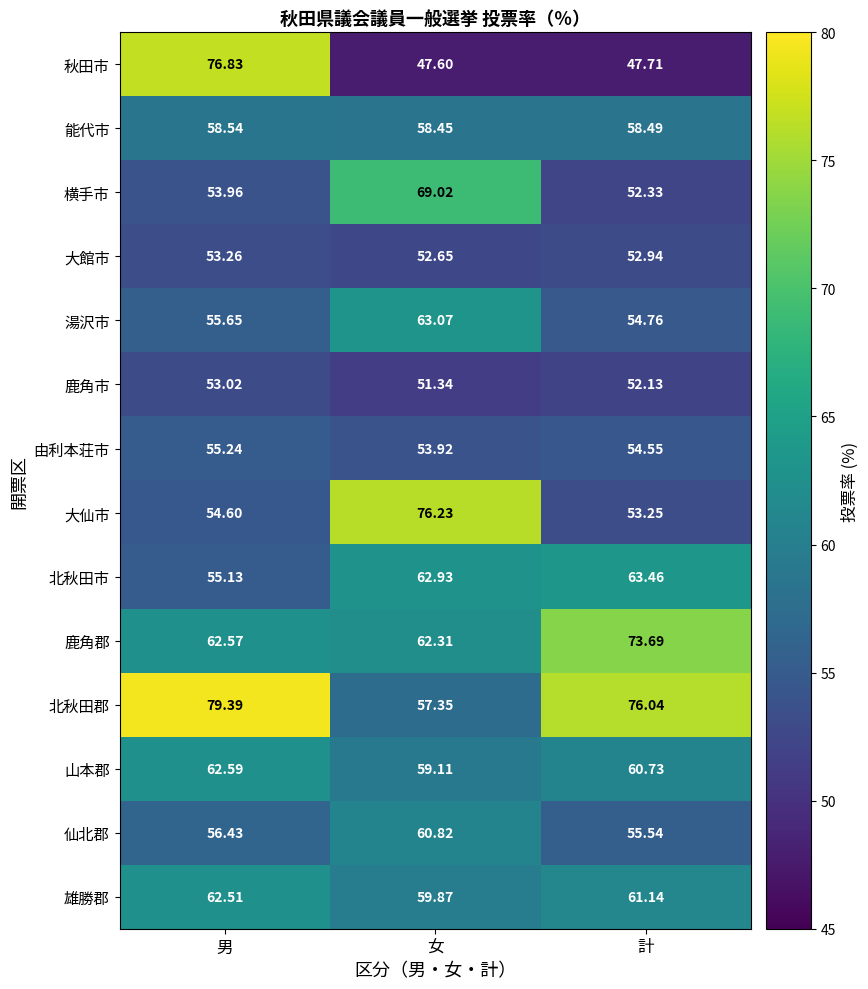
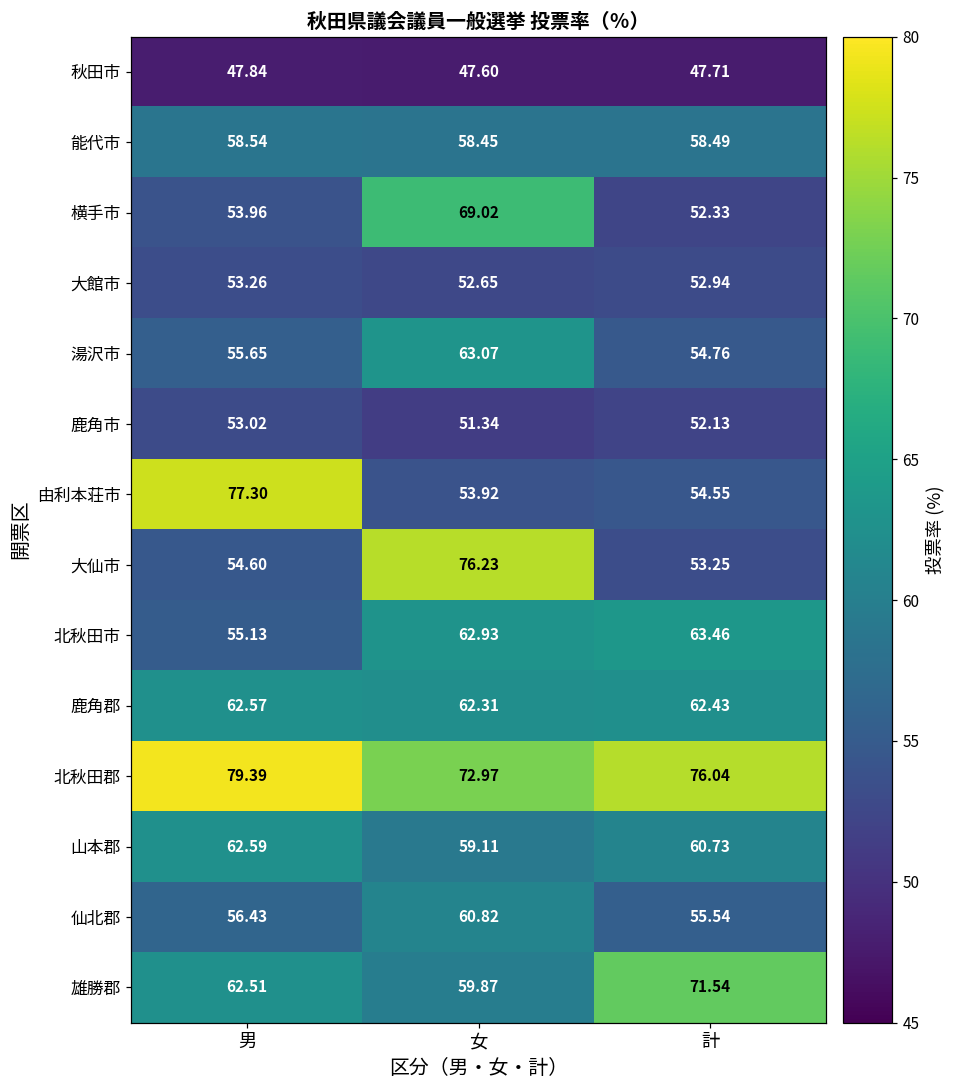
秋田市, 男: 76.83 -> 47.84
由利本荘市, 男: 55.24 -> 77.30
鹿角郡, 計: 73.69 -> 62.43
北秋田郡, 女: 57.35 -> 72.97
雄勝郡, 計: 61.14 -> 71.54
